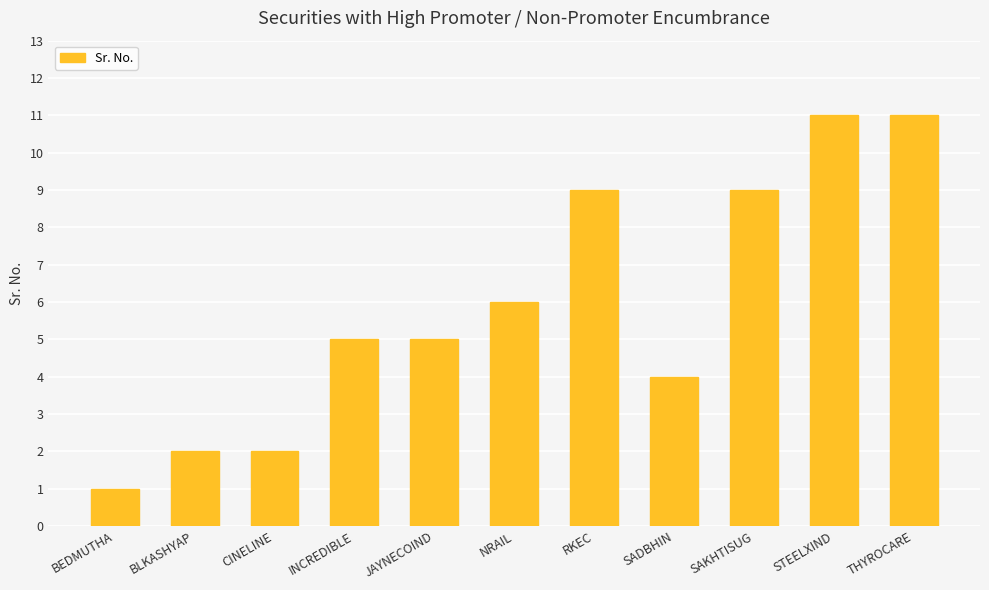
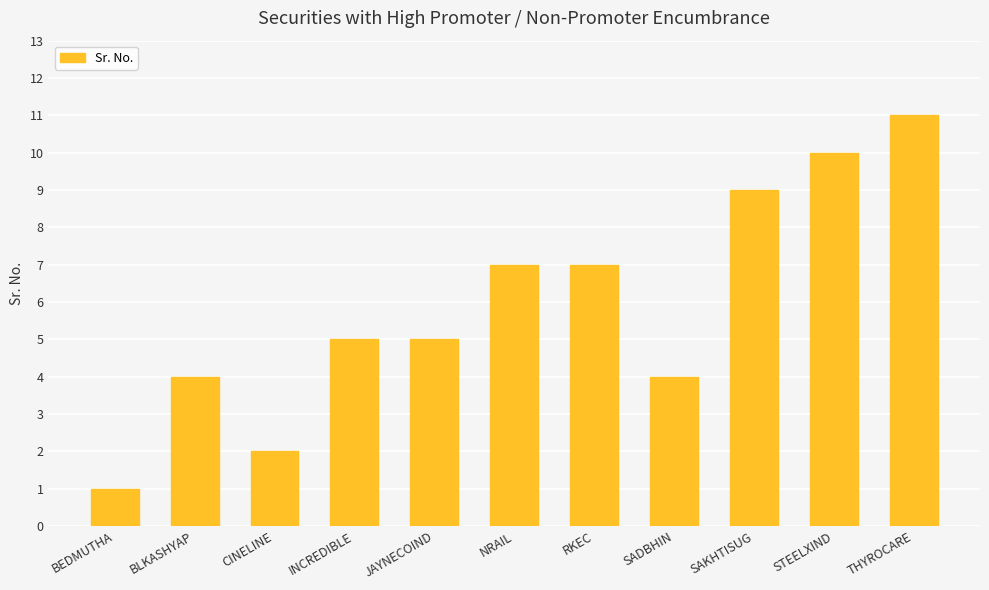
BLKASHYAP: 2 -> 4
NRAIL: 6 -> 7
RKEC: 9 -> 7
STEELXIND: 11 -> 10
